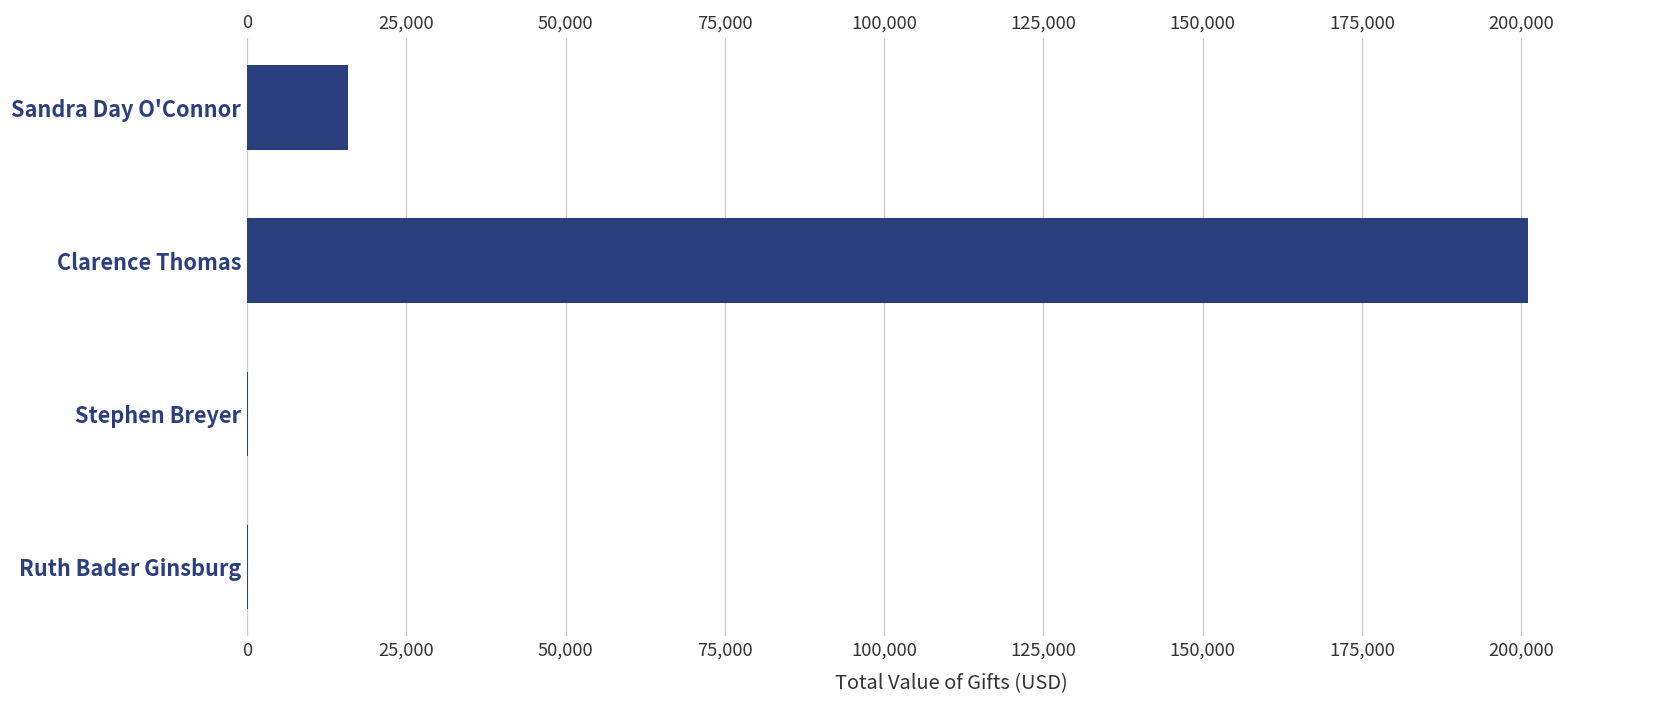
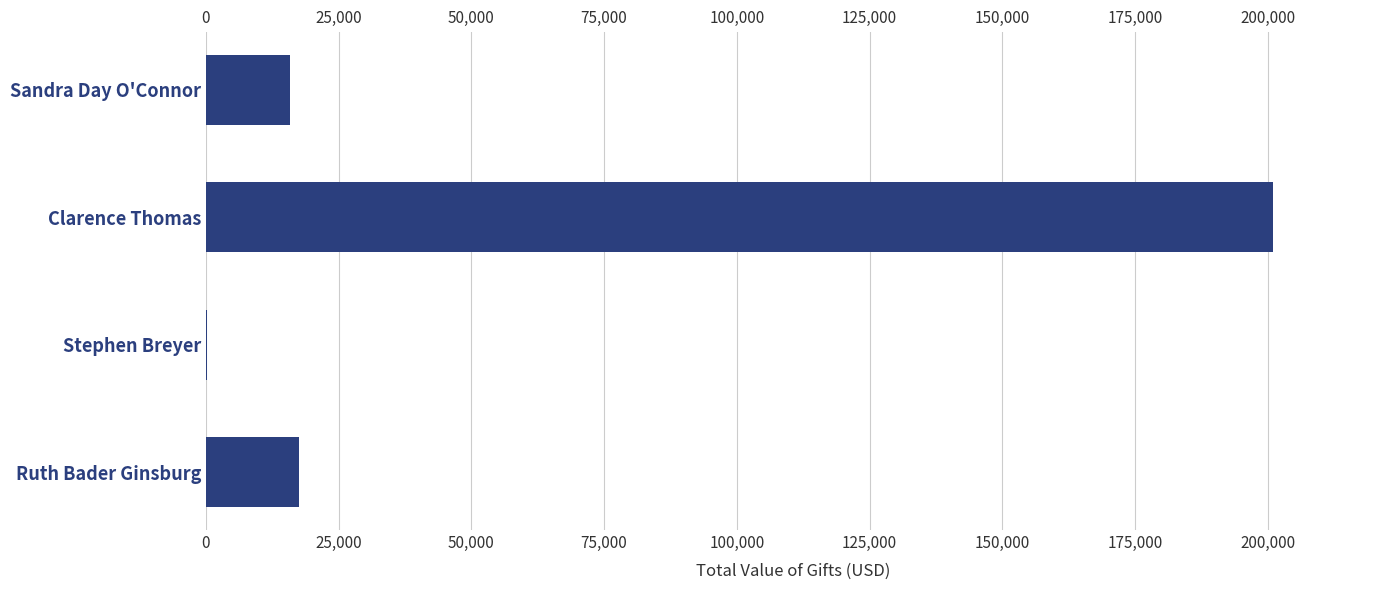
Ruth Bader Ginsburg: 0 -> 18,000
